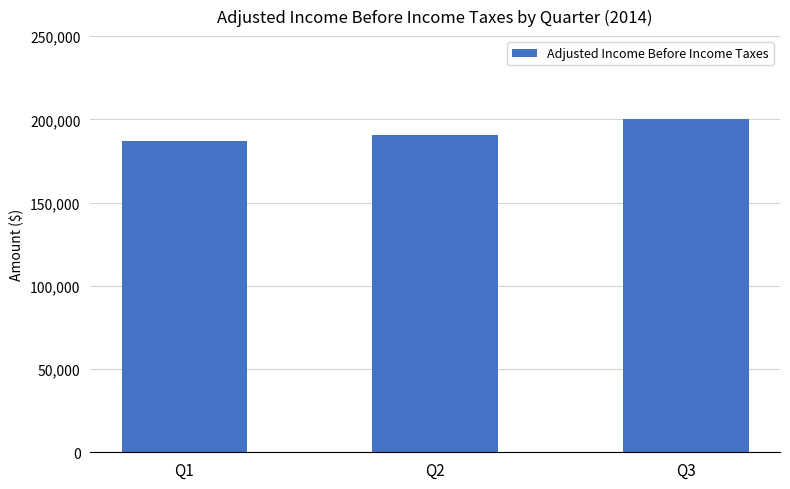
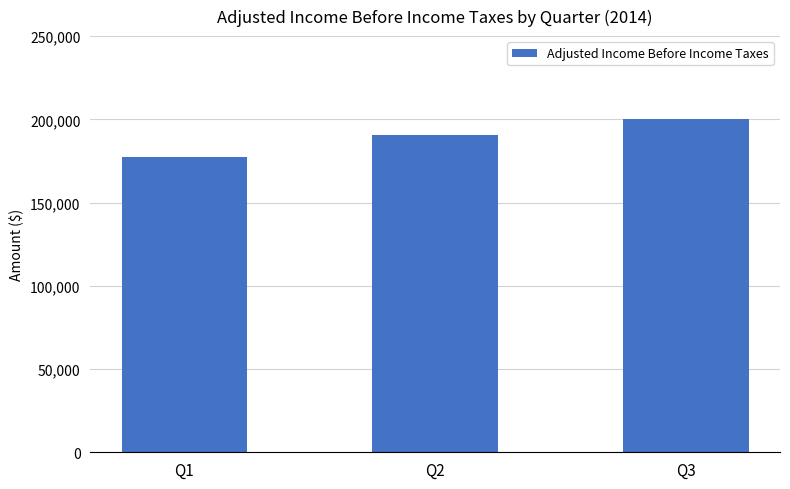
Q1: 187,000 -> 177,000
